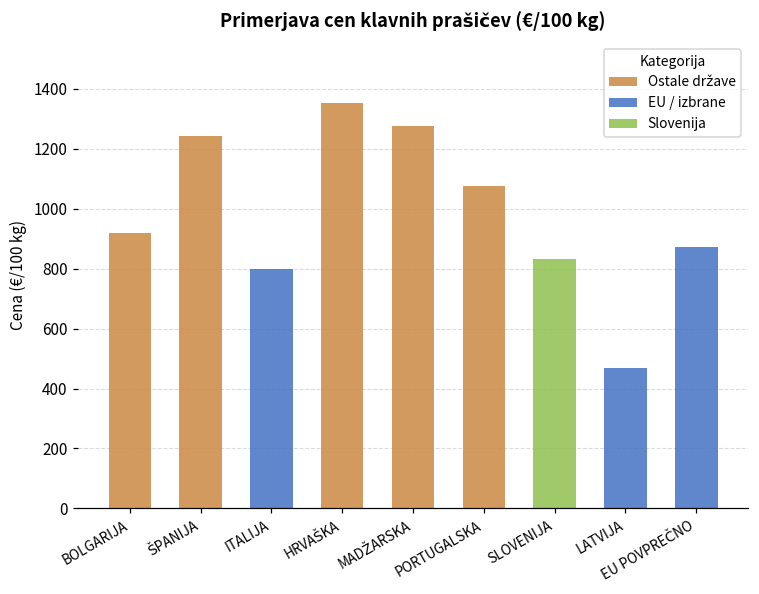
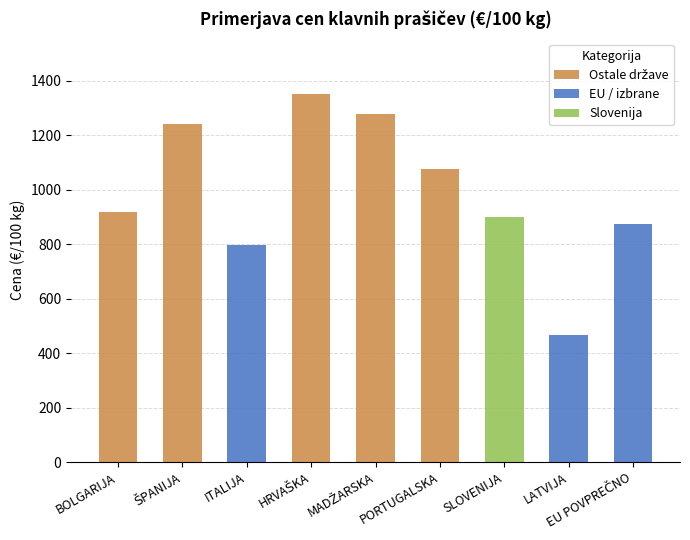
SLOVENIJA: 830 -> 900
